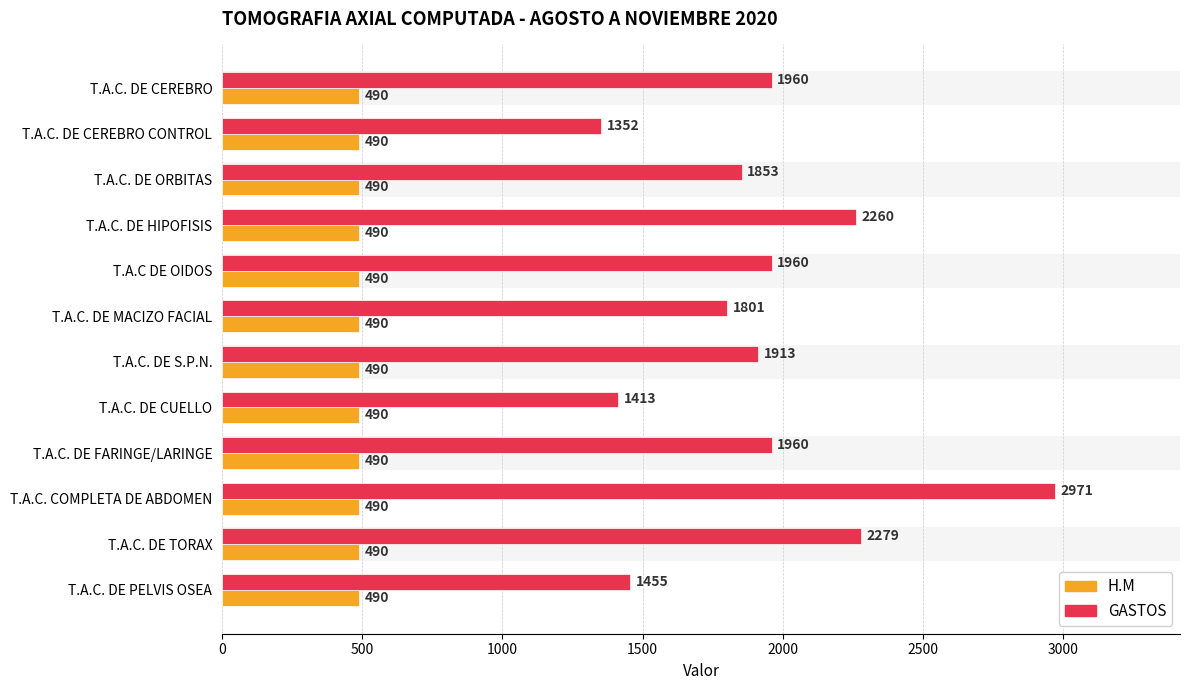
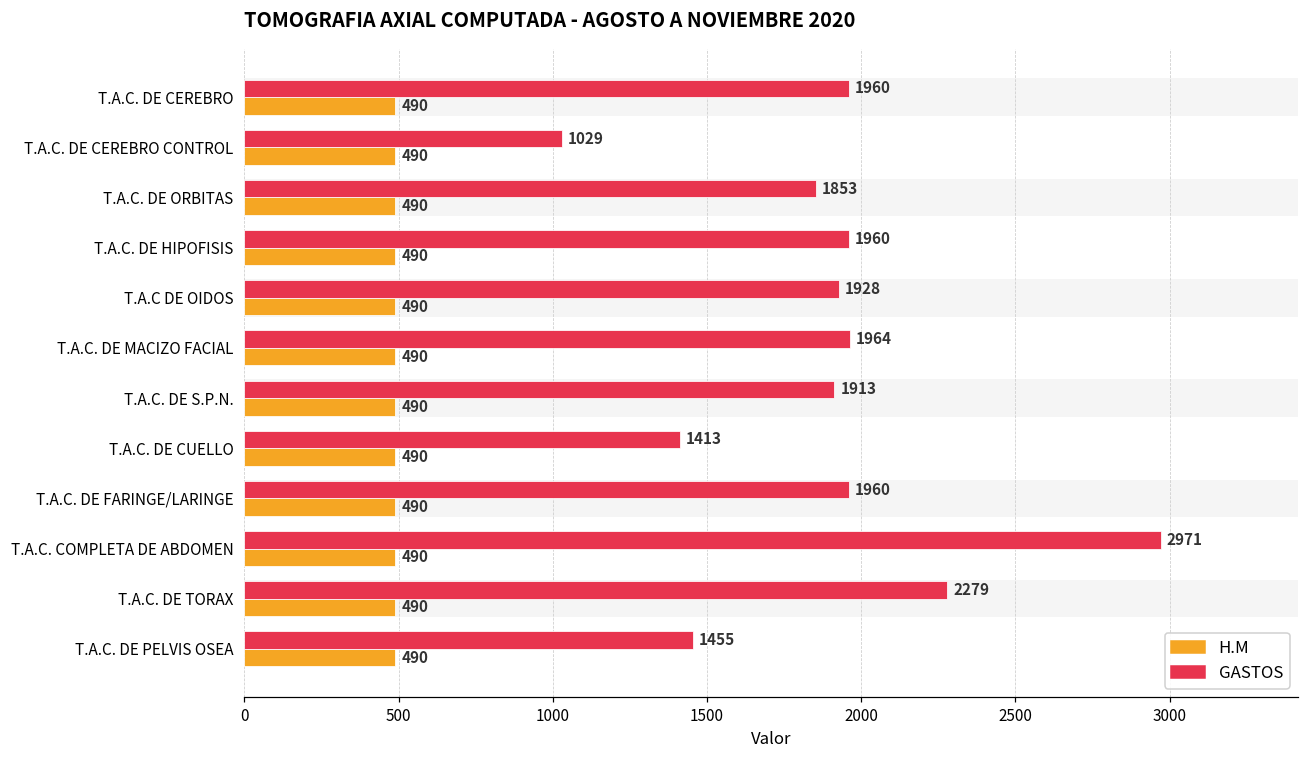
GASTOS, T.A.C. DE CEREBRO CONTROL: 1352 -> 1029
GASTOS, T.A.C. DE HIPOFISIS: 2260 -> 1960
GASTOS, T.A.C DE OIDOS: 1960 -> 1928
GASTOS, T.A.C. DE MACIZO FACIAL: 1801 -> 1964
